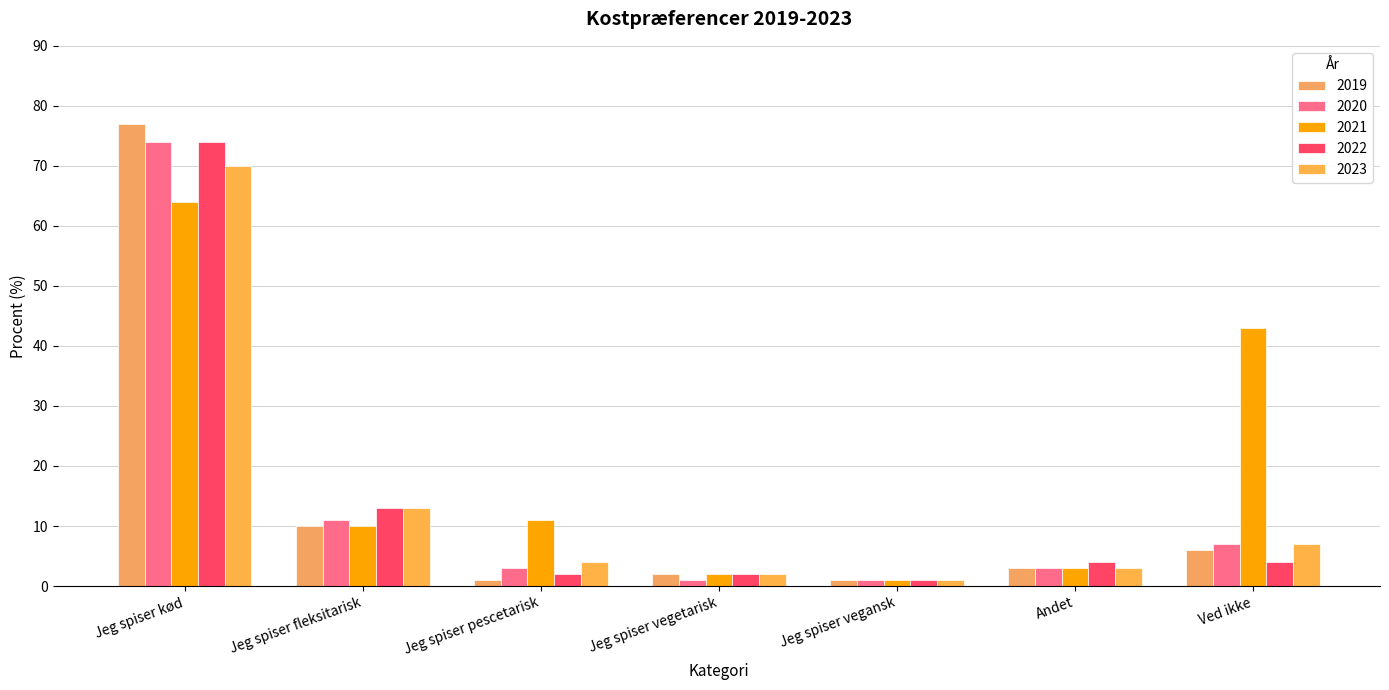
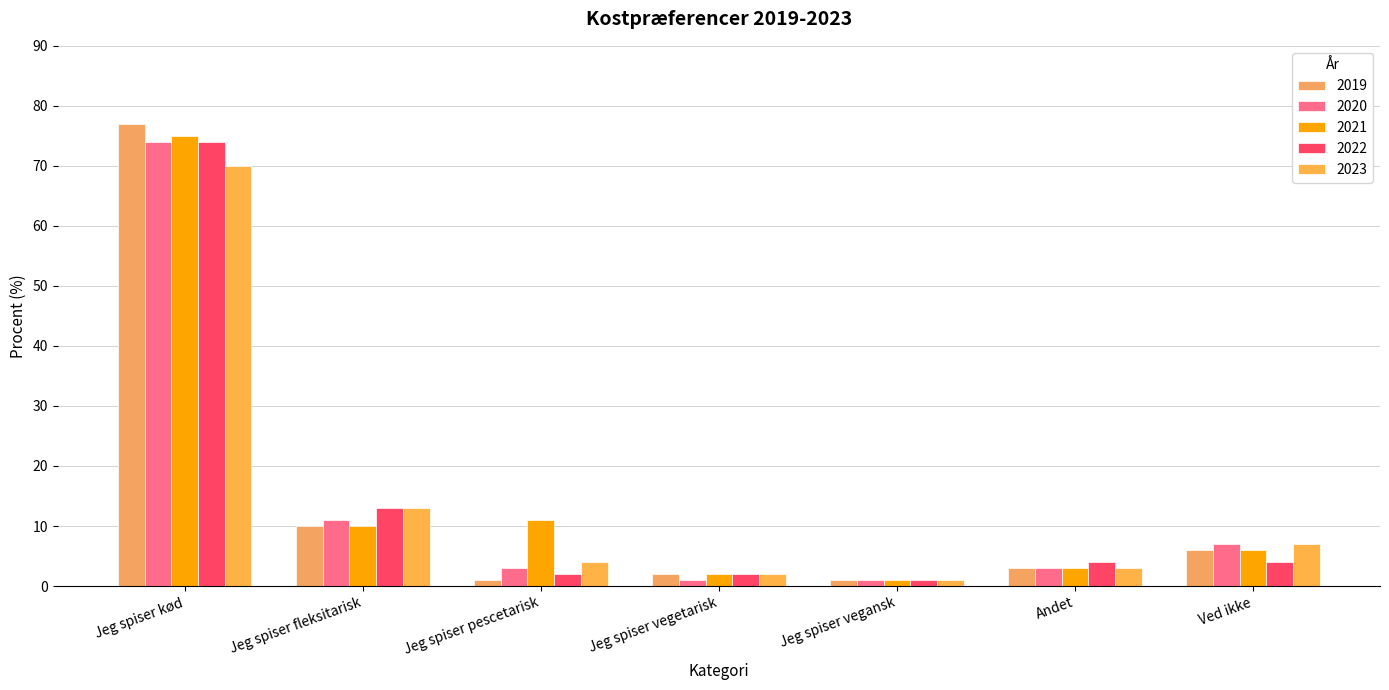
2021, Jeg spiser kød: 64 -> 75
2021, Ved ikke: 43 -> 6
